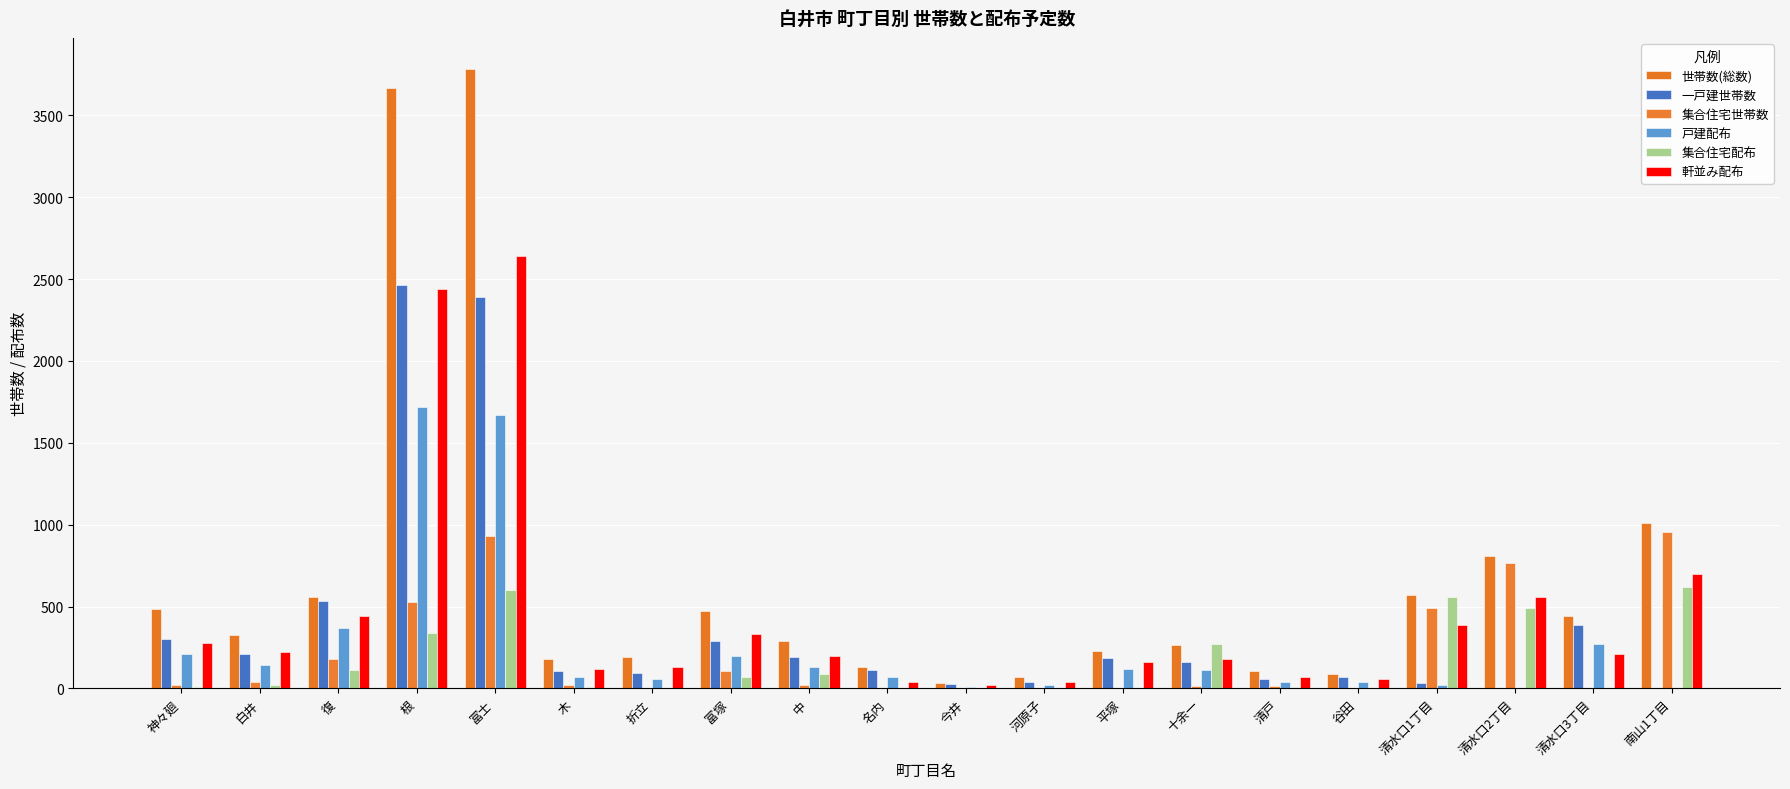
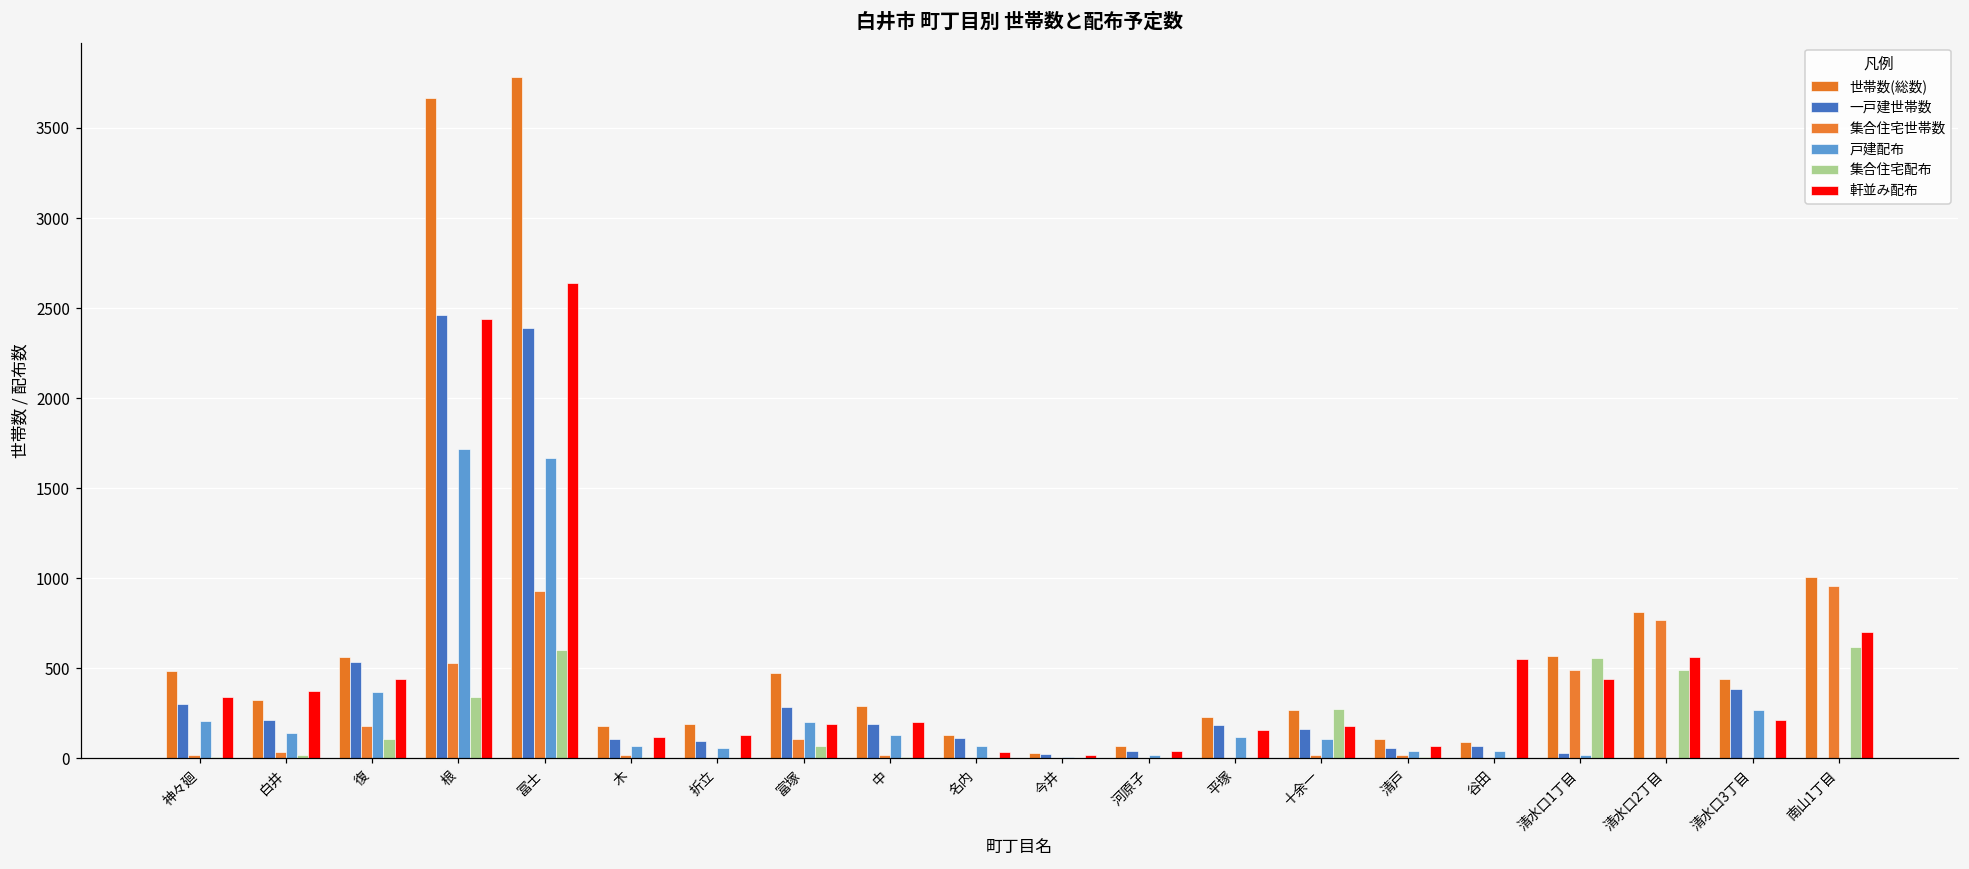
軒並み配布, 神々廻: 280 -> 340
軒並み配布, 白井: 220 -> 370
軒並み配布, 富塚: 330 -> 190
集合住宅配布, 中: 90 -> 10
軒並み配布, 谷田: 60 -> 550
軒並み配布, 清水口1丁目: 390 -> 440
